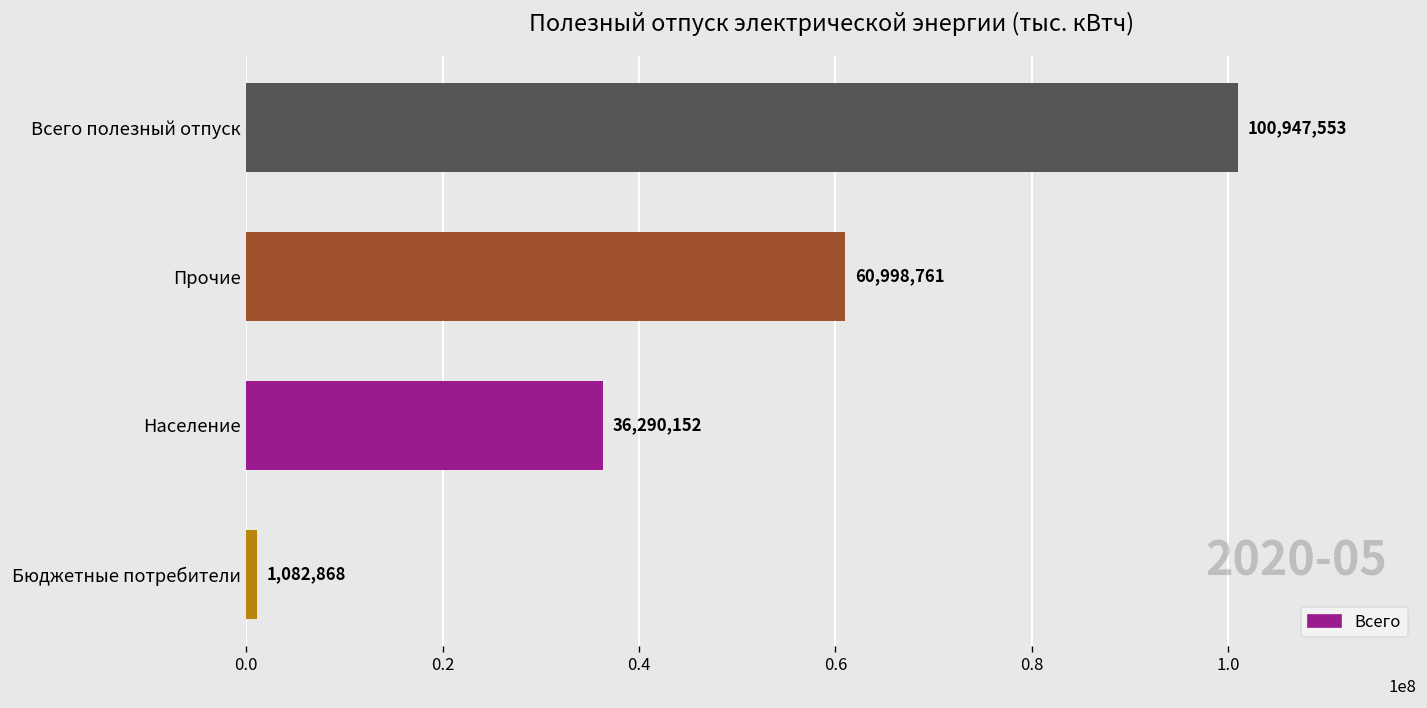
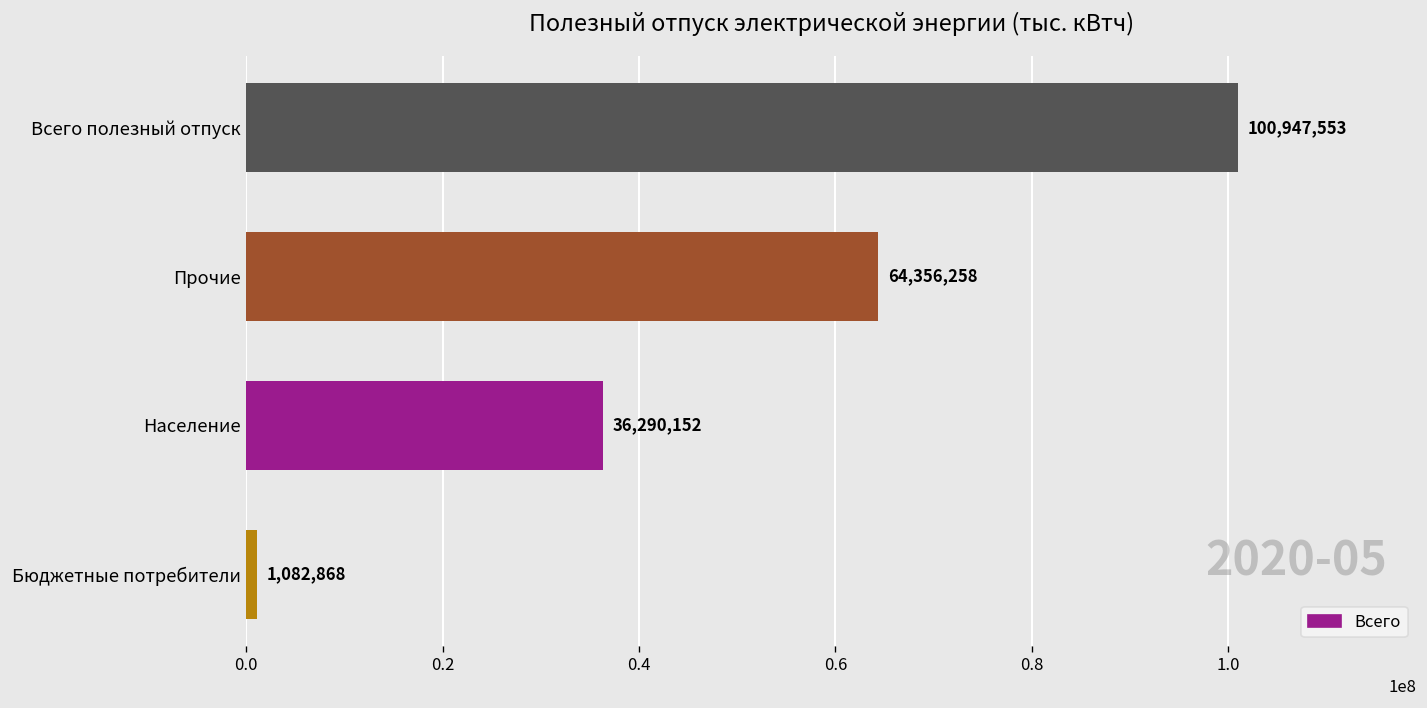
Прочие: 60,998,761 -> 64,356,258
